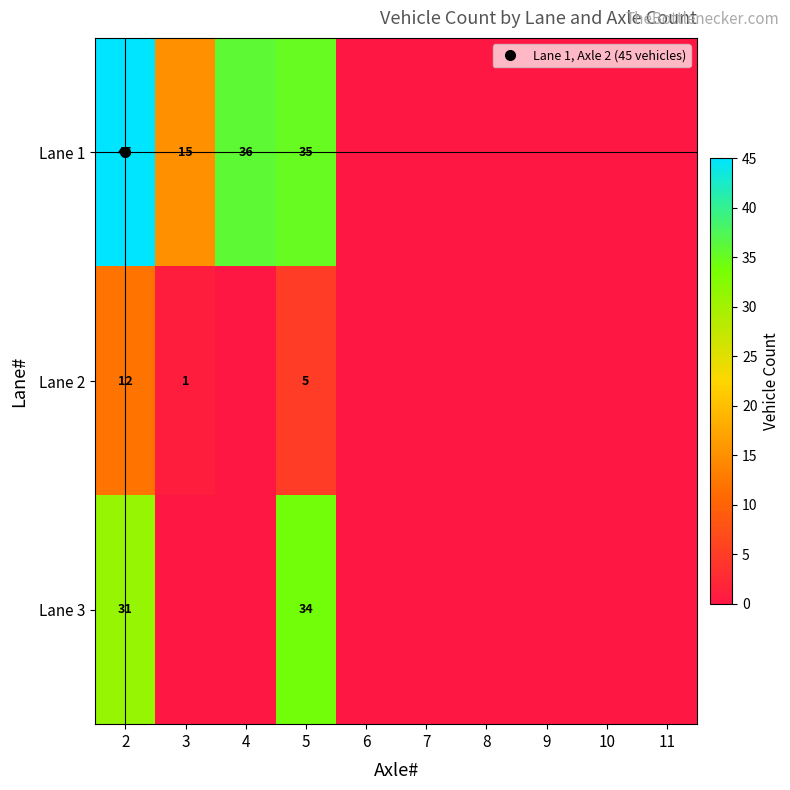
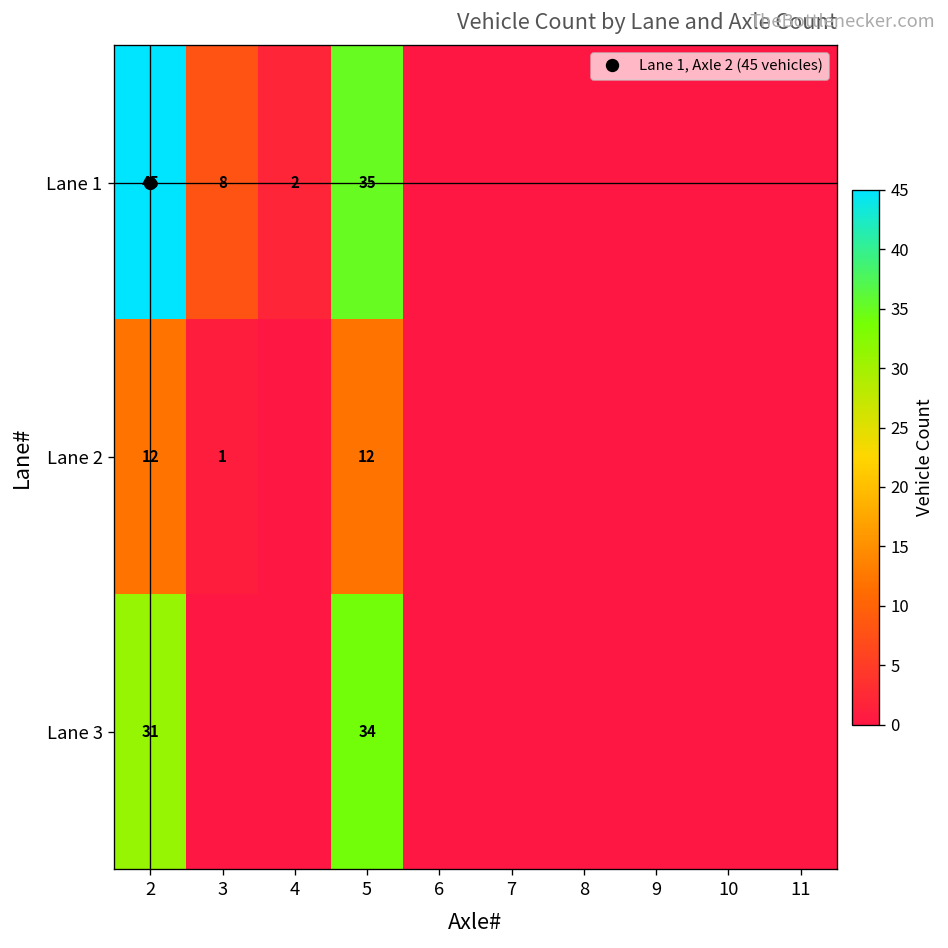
Lane 1, 3: 15 -> 8
Lane 1, 4: 36 -> 2
Lane 2, 5: 5 -> 12
